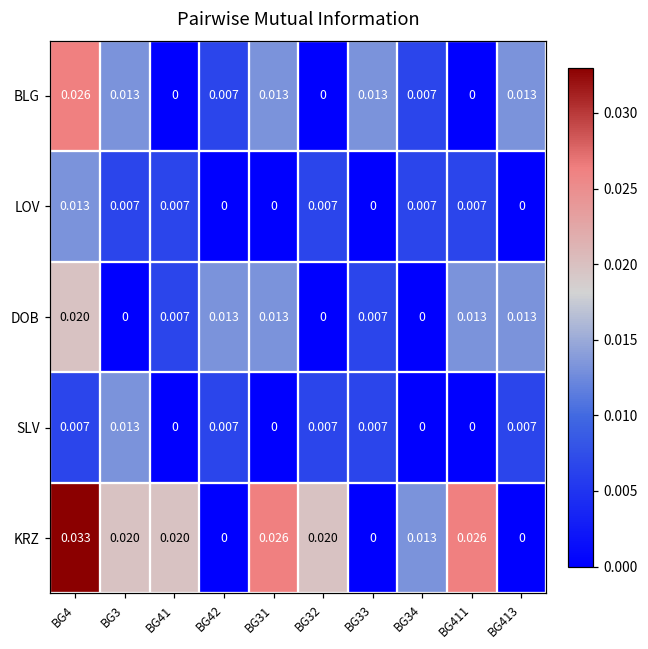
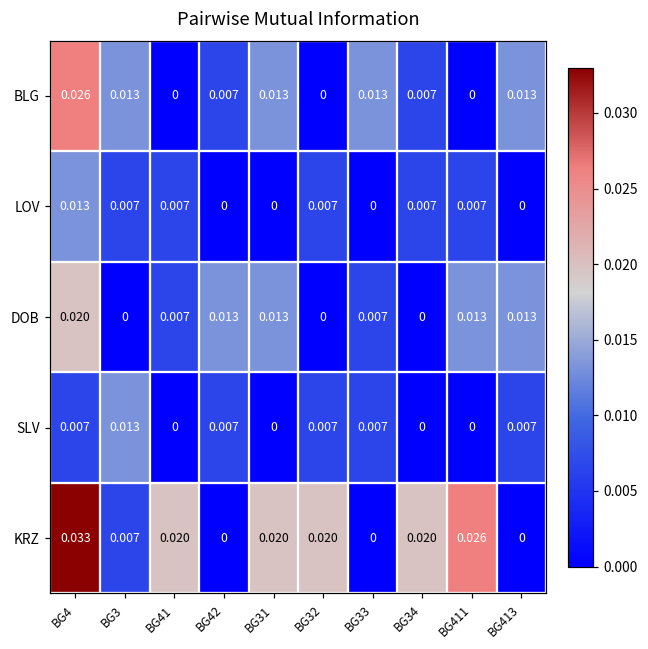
KRZ, BG3: 0.020 -> 0.007
KRZ, BG31: 0.026 -> 0.020
KRZ, BG34: 0.013 -> 0.020
